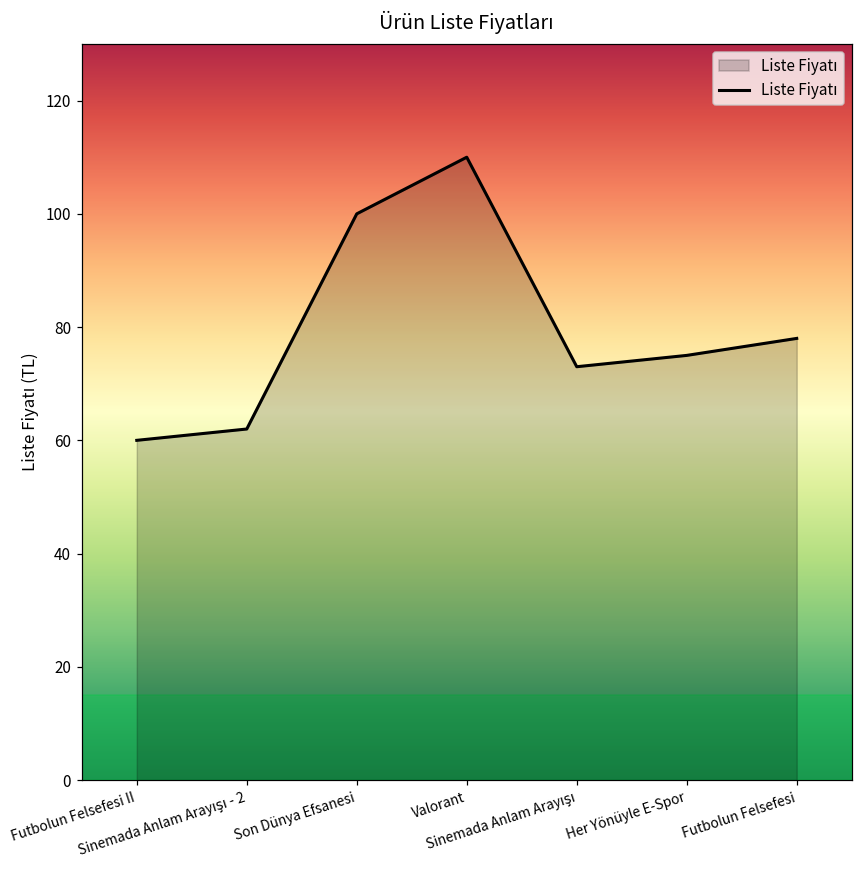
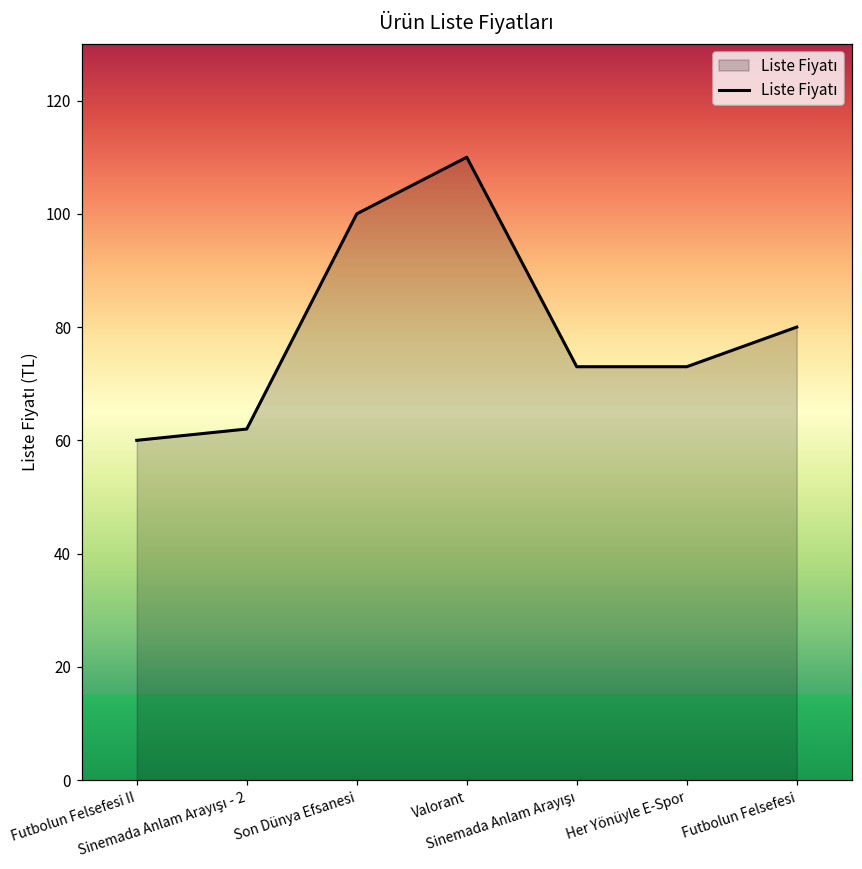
Her Yönüyle E-Spor: 75 -> 73
Futbolun Felsefesi: 78 -> 80
